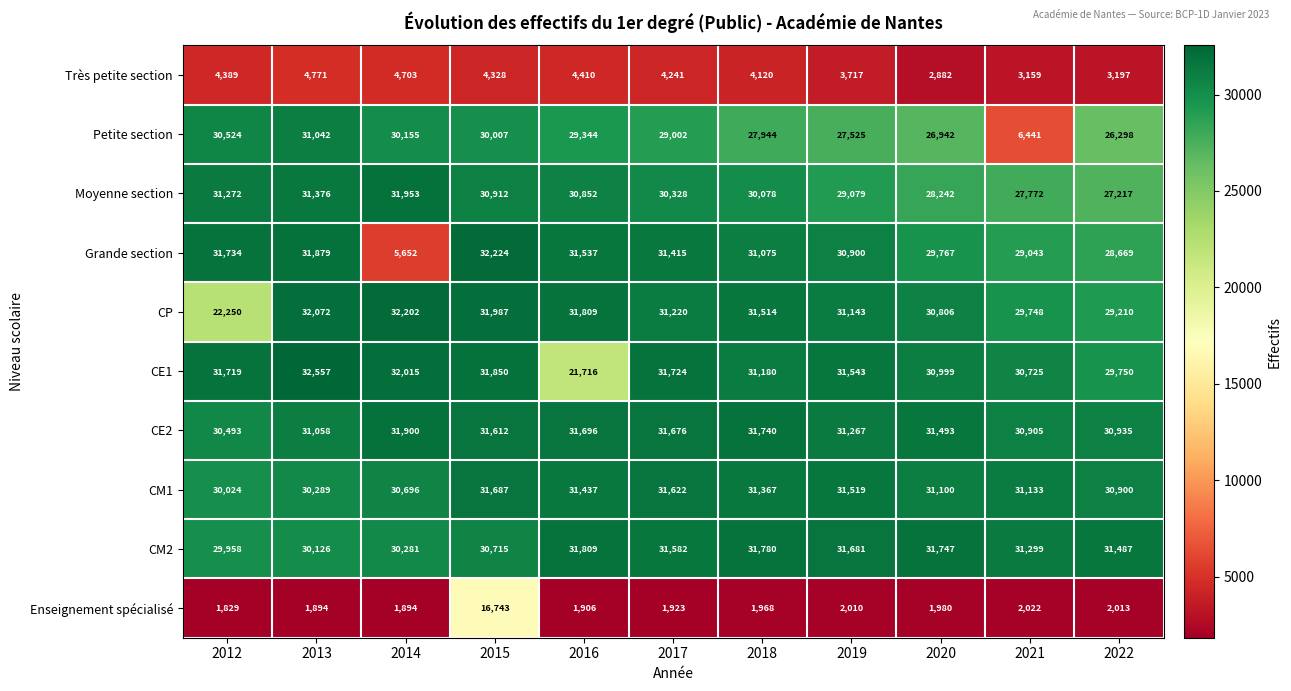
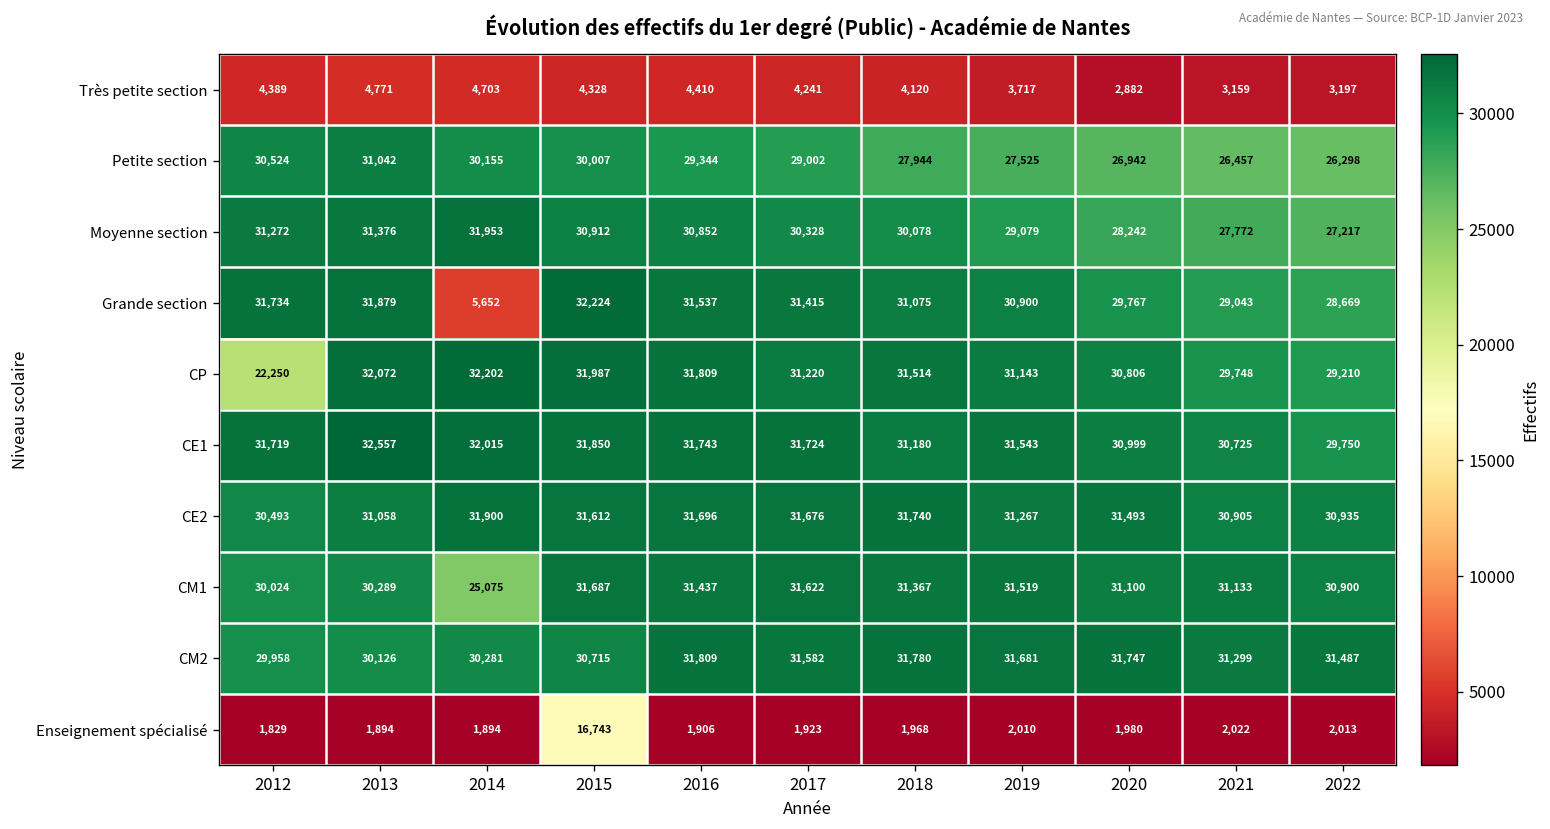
Petite section, 2021: 6,441 -> 26,457
CE1, 2016: 21,716 -> 31,743
CM1, 2014: 30,696 -> 25,075
